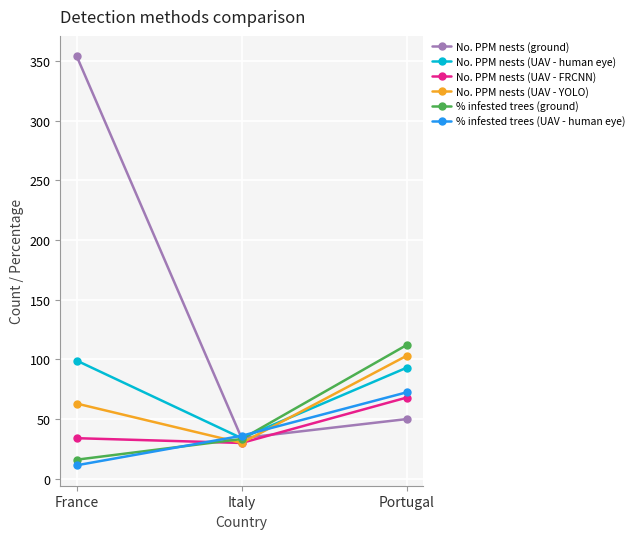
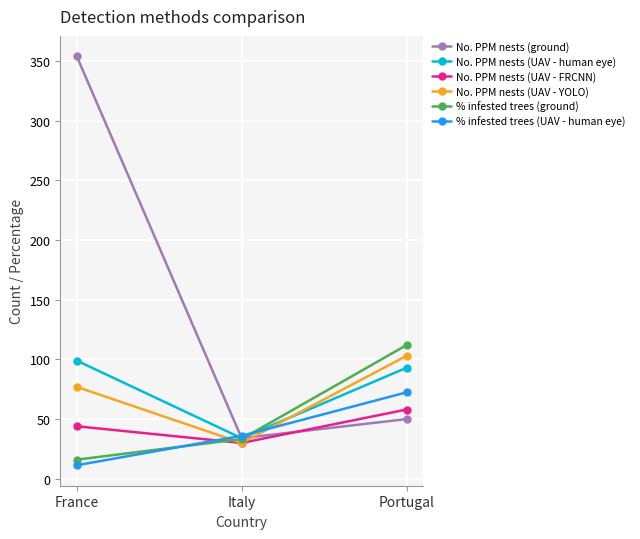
No. PPM nests (UAV - FRCNN), France: 34 -> 44
No. PPM nests (UAV - YOLO), France: 63 -> 77
No. PPM nests (UAV - FRCNN), Portugal: 68 -> 58
